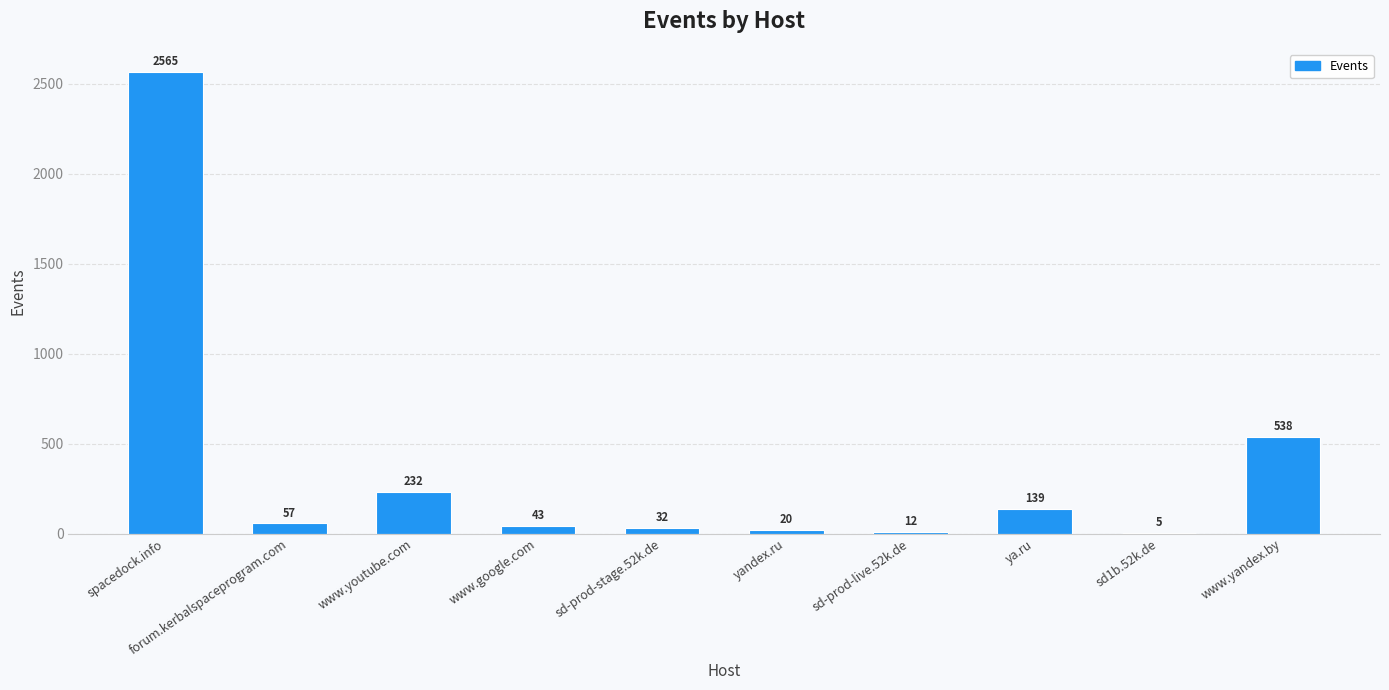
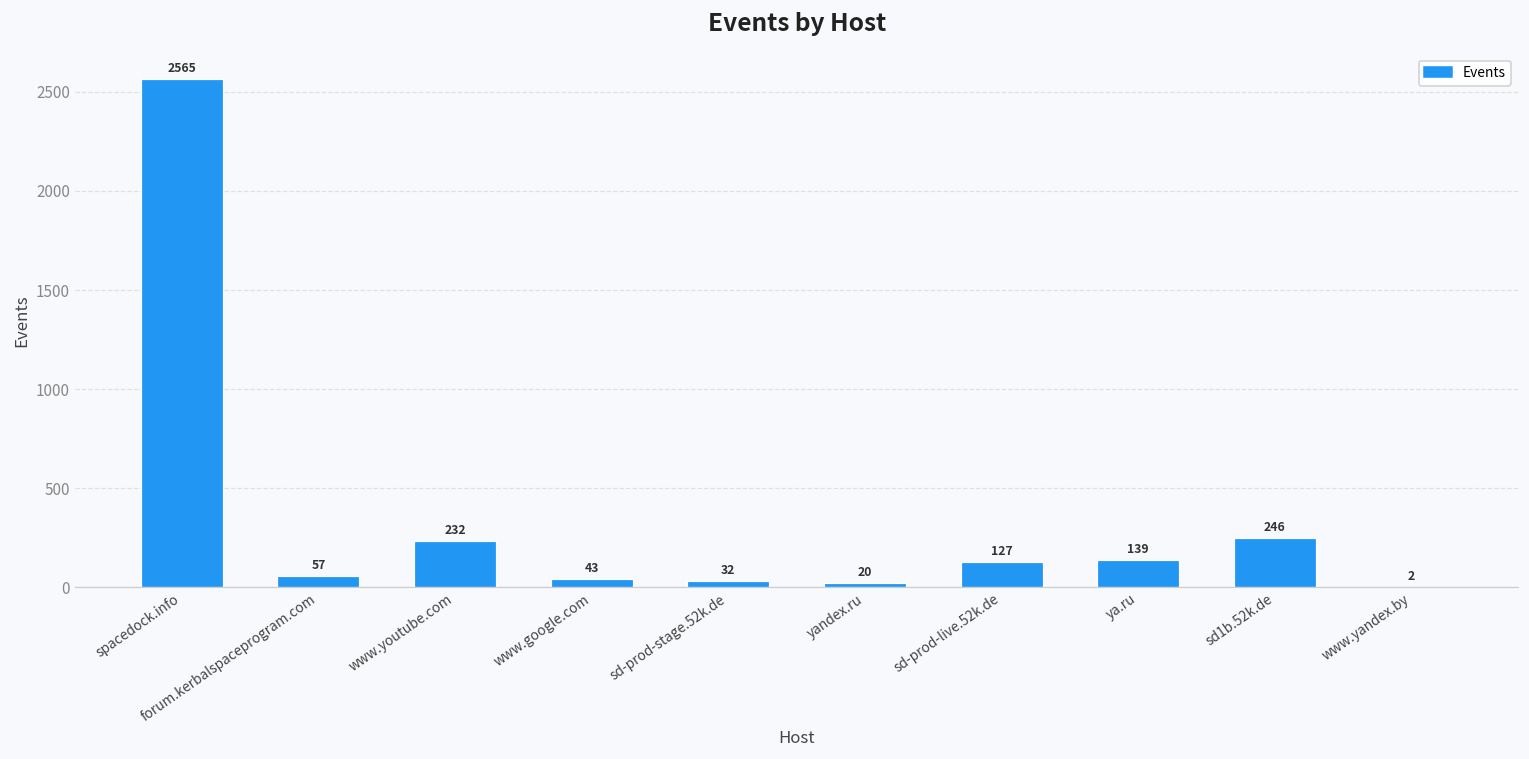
sd-prod-live.52k.de: 12 -> 127
sd1b.52k.de: 5 -> 246
www.yandex.by: 538 -> 2
